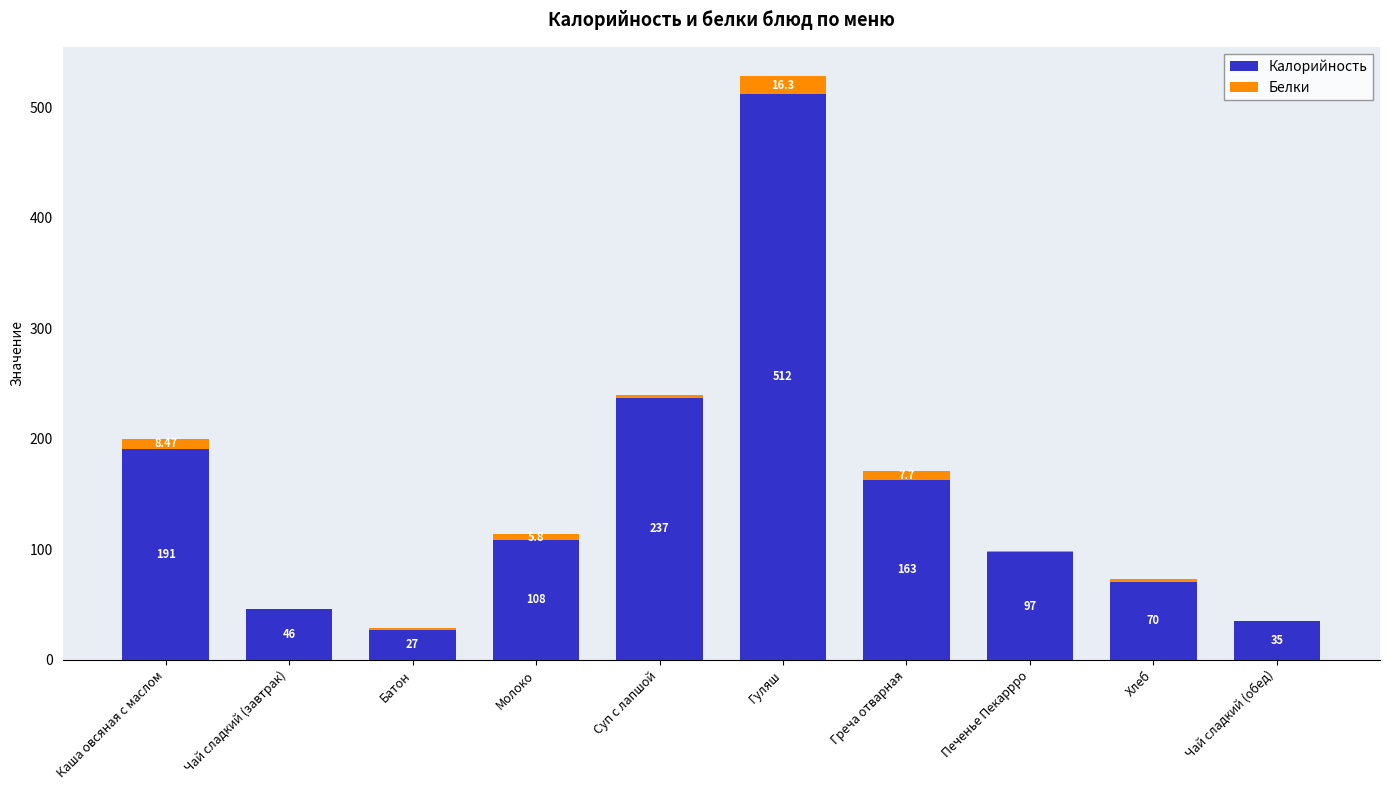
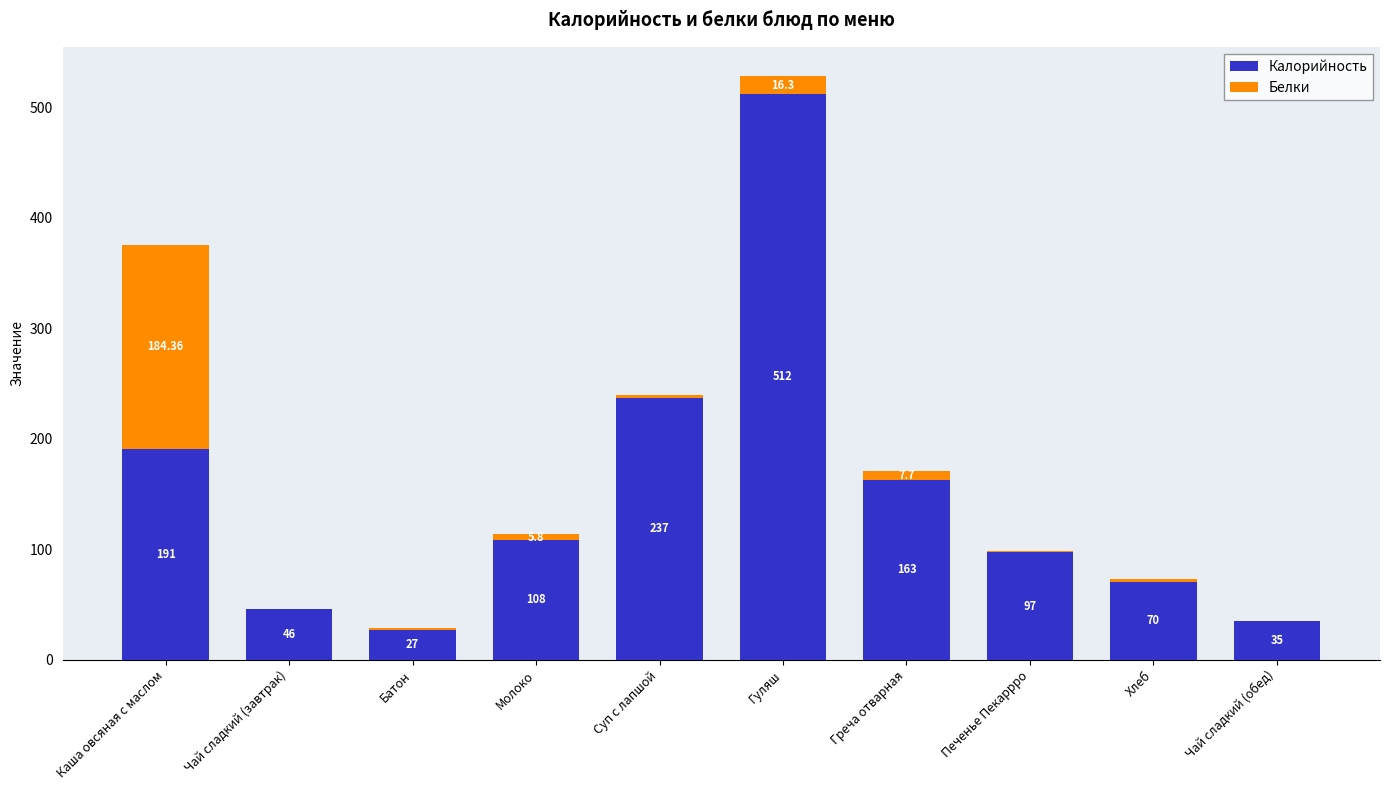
Белки, Каша овсяная с маслом: 8.47 -> 184.36
